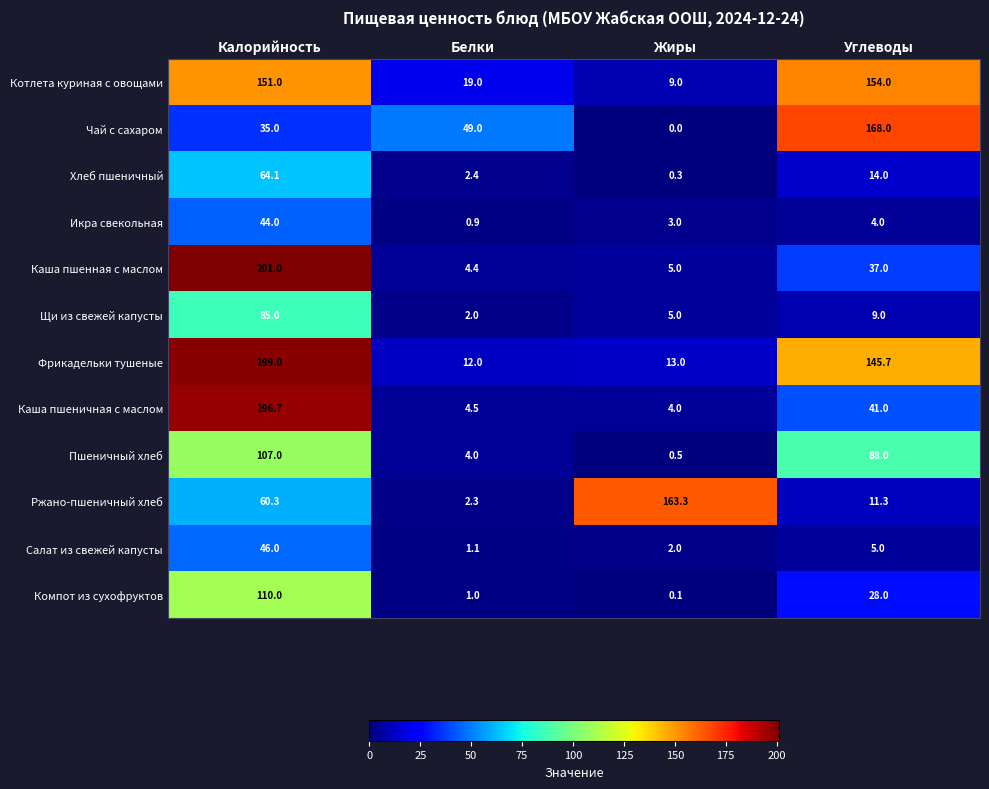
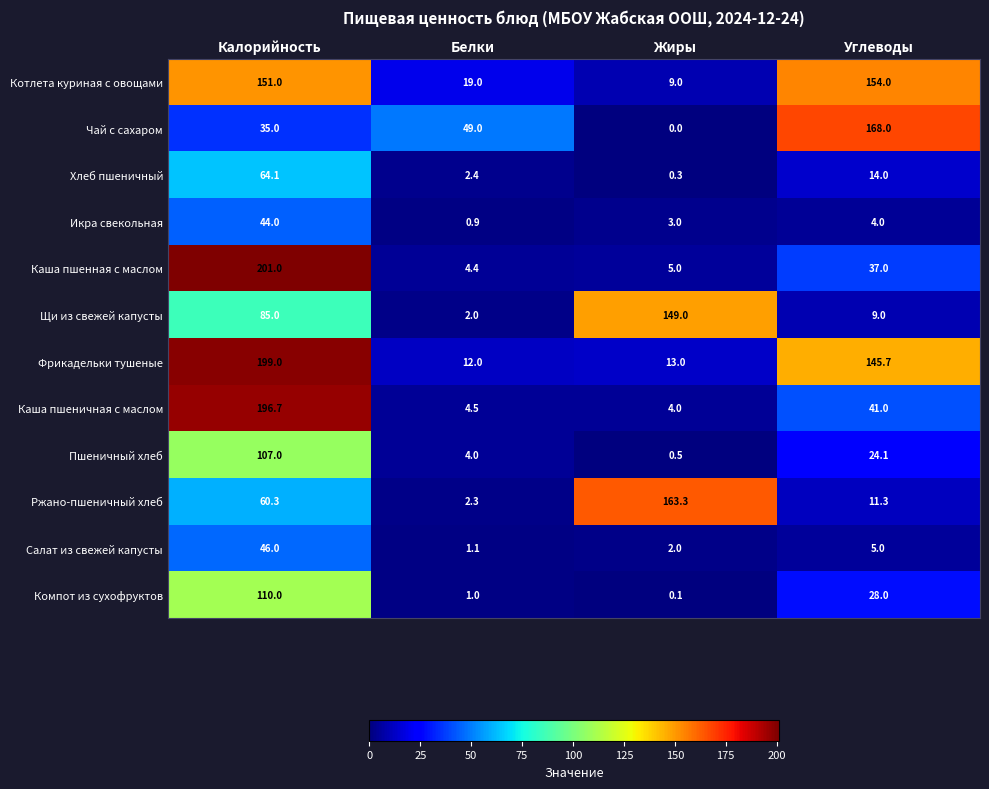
Щи из свежей капусты, Жиры: 5.0 -> 149.0
Пшеничный хлеб, Углеводы: 88.0 -> 24.1
